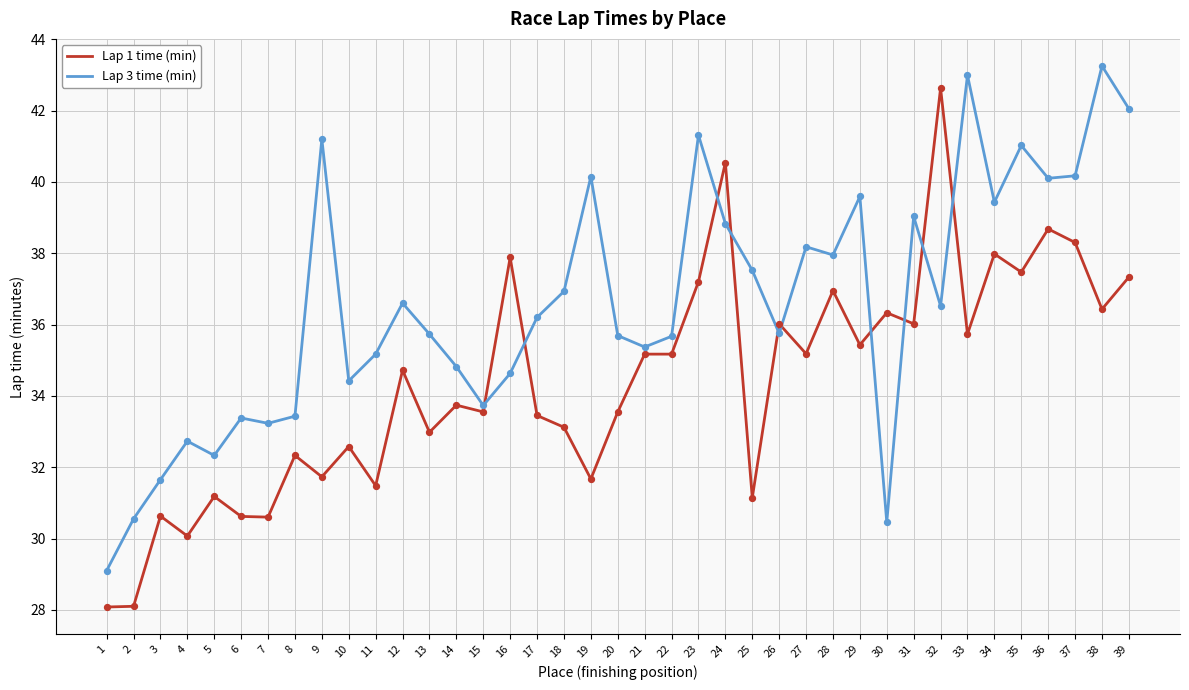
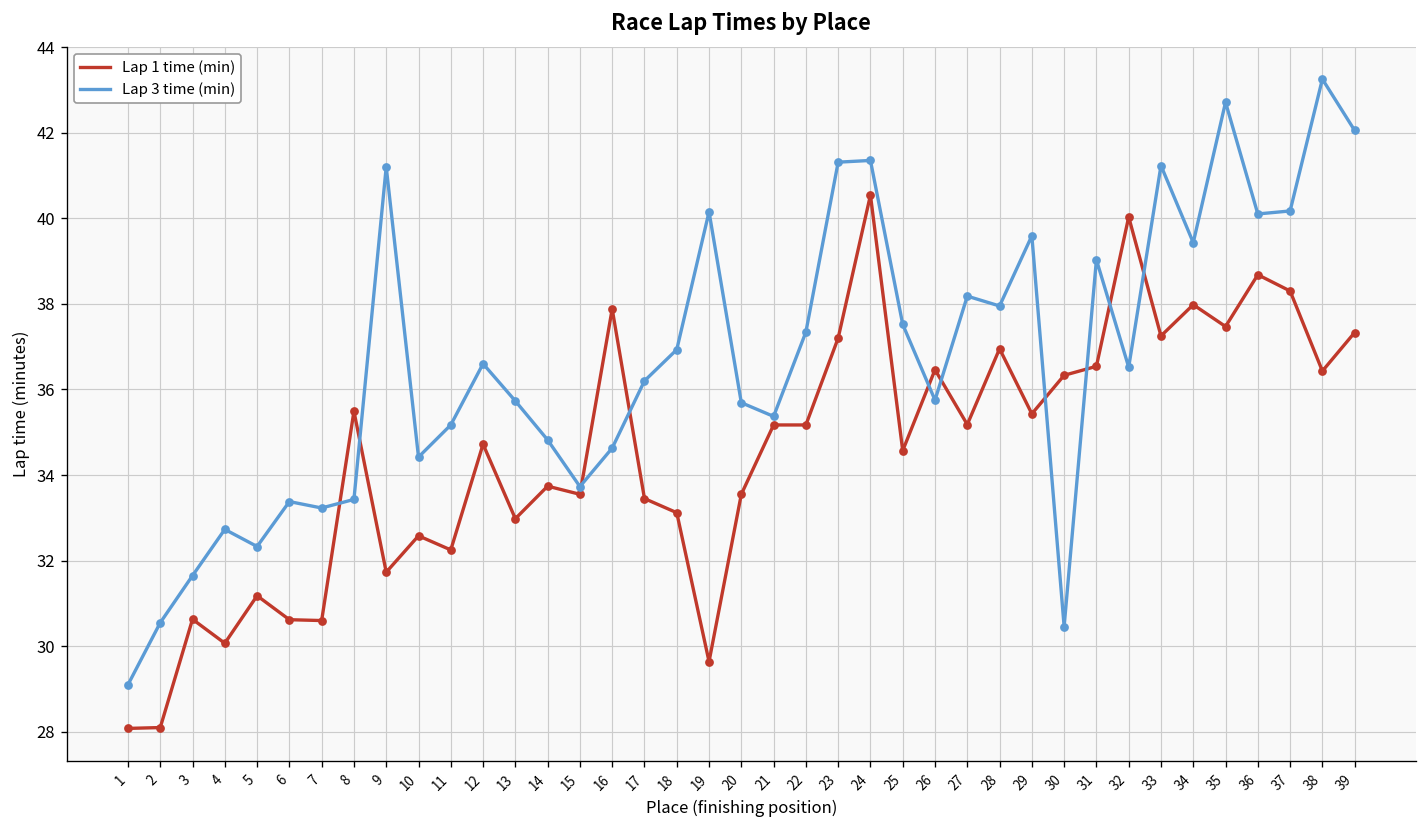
Lap 1 time (min), 8: 32.3 -> 35.5
Lap 1 time (min), 11: 31.5 -> 32.3
Lap 1 time (min), 19: 31.7 -> 29.6
Lap 3 time (min), 22: 35.7 -> 37.3
Lap 3 time (min), 24: 38.8 -> 41.4
Lap 1 time (min), 25: 31.1 -> 34.6
Lap 1 time (min), 26: 36.0 -> 36.5
Lap 1 time (min), 31: 36.0 -> 36.5
Lap 1 time (min), 32: 42.6 -> 40.0
Lap 1 time (min), 33: 35.7 -> 37.3
Lap 3 time (min), 33: 43.0 -> 41.2
Lap 3 time (min), 35: 41.0 -> 42.7
